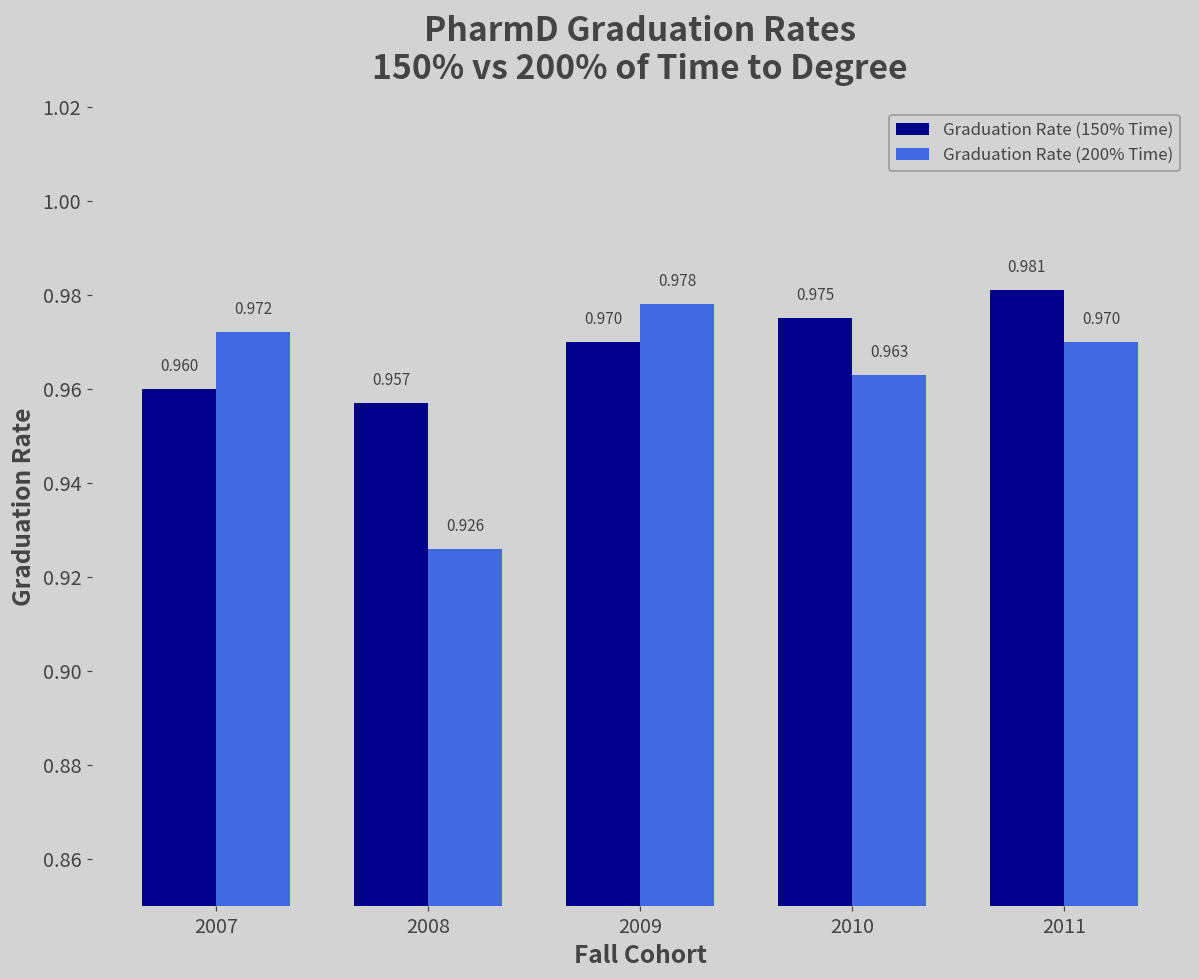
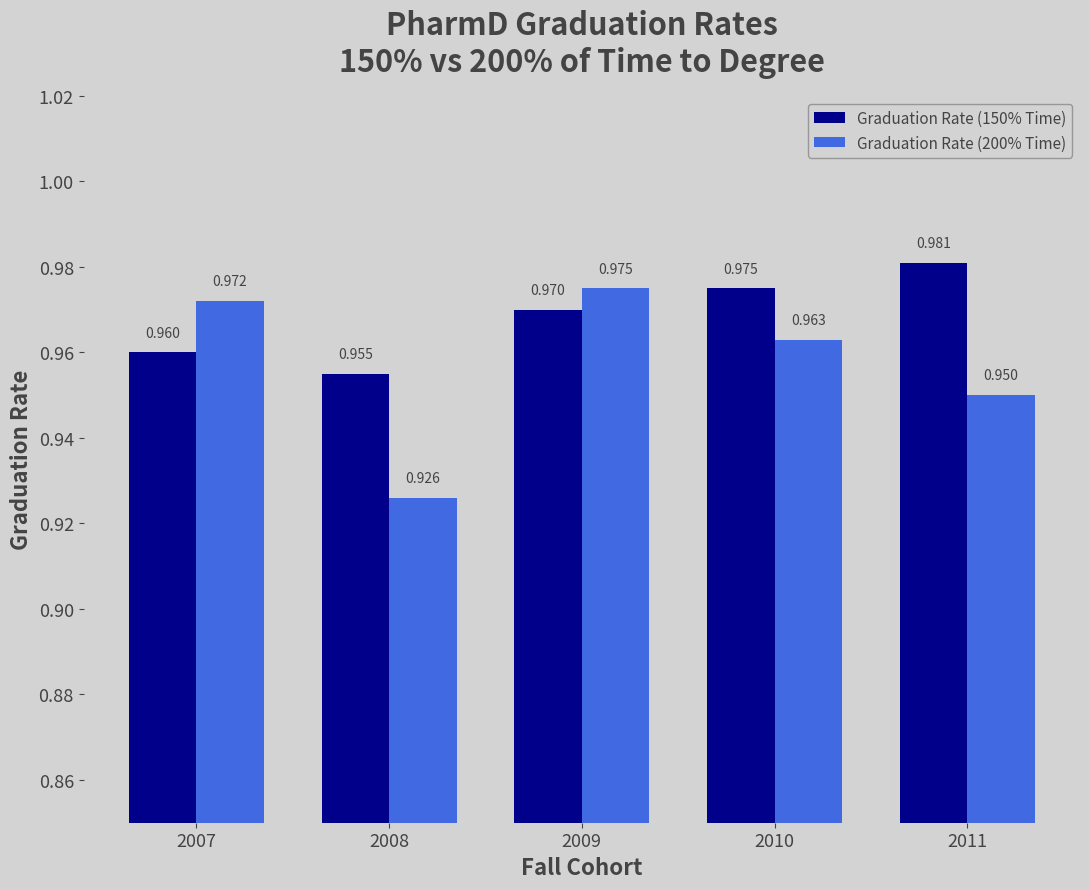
Graduation Rate (150% Time), 2008: 0.957 -> 0.955
Graduation Rate (200% Time), 2009: 0.978 -> 0.975
Graduation Rate (200% Time), 2011: 0.970 -> 0.950
